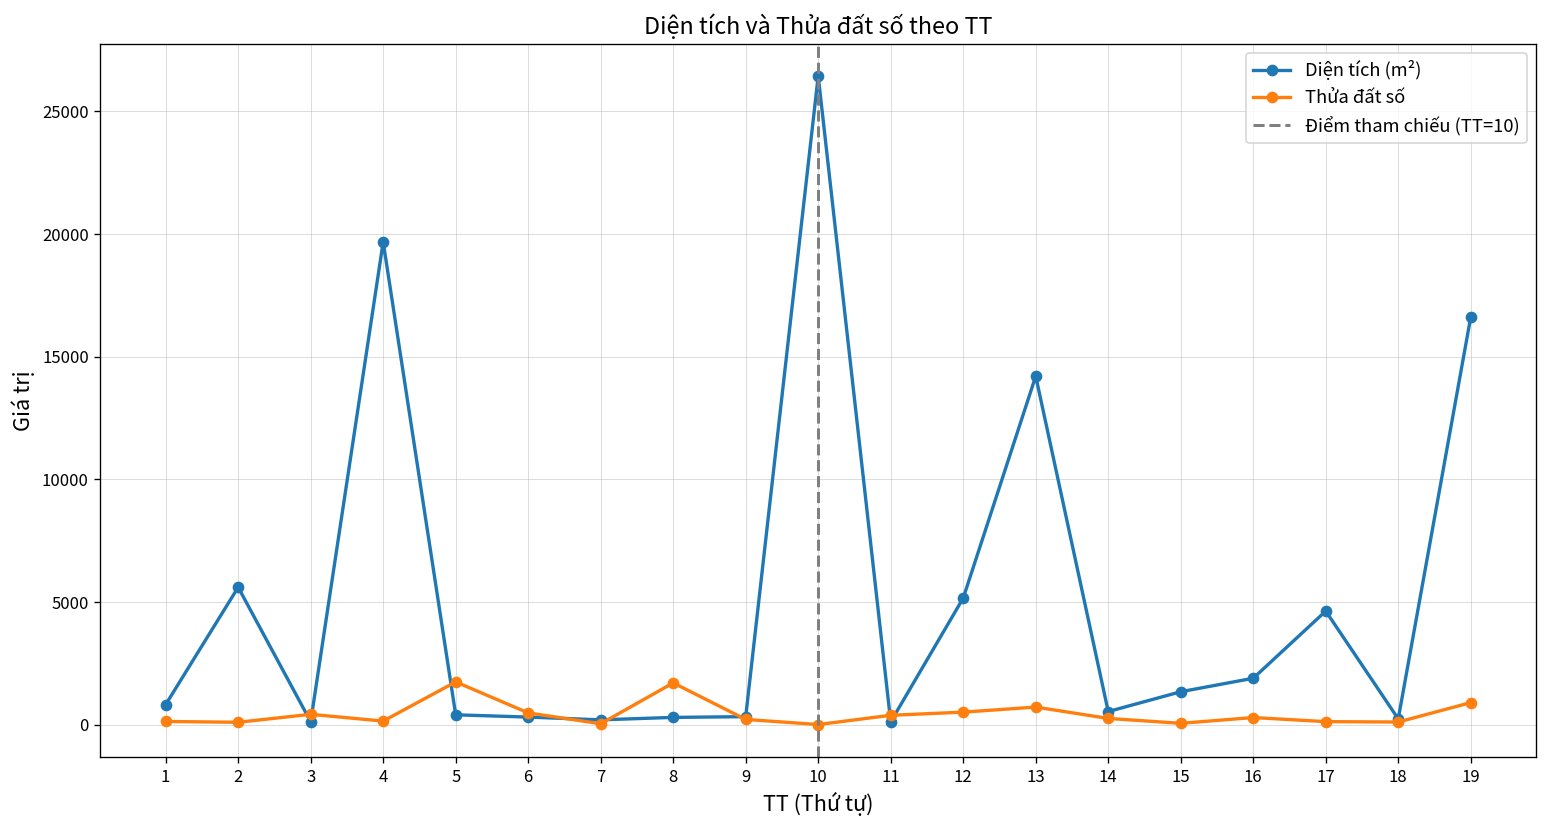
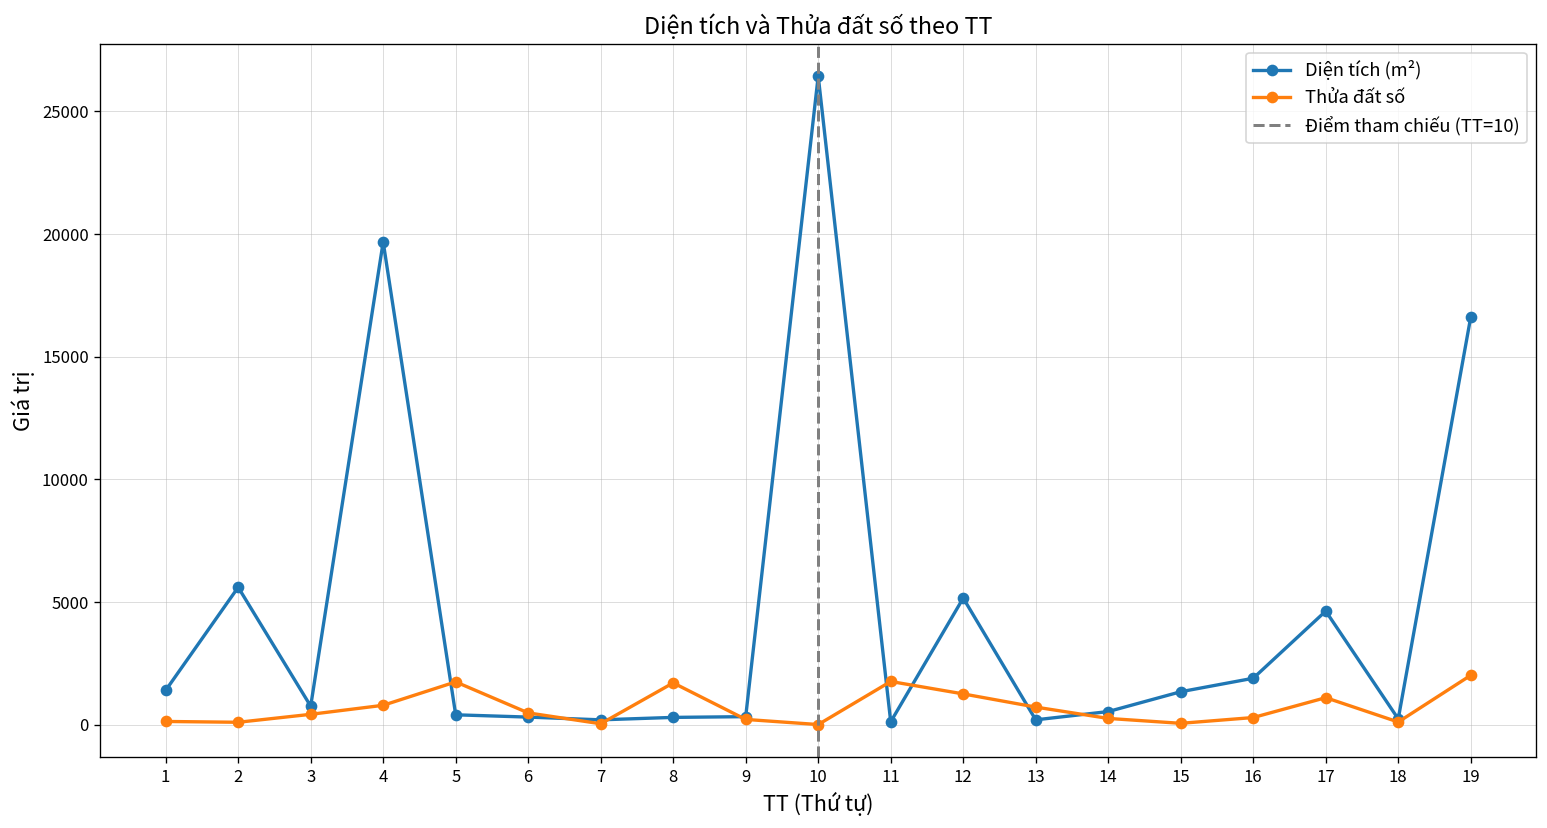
Diện tích (m²), 1: 800 -> 1400
Diện tích (m²), 3: 100 -> 800
Thửa đất số, 4: 100 -> 800
Thửa đất số, 11: 400 -> 1800
Thửa đất số, 12: 500 -> 1300
Diện tích (m²), 13: 14200 -> 200
Thửa đất số, 17: 100 -> 1100
Thửa đất số, 19: 900 -> 2000
